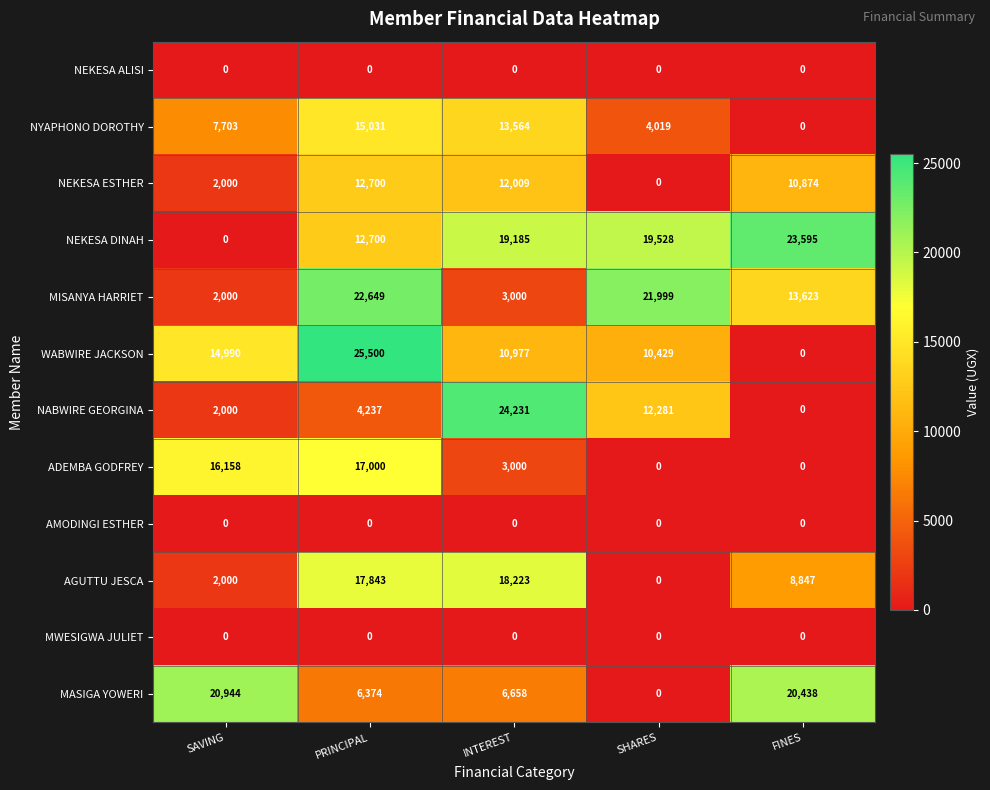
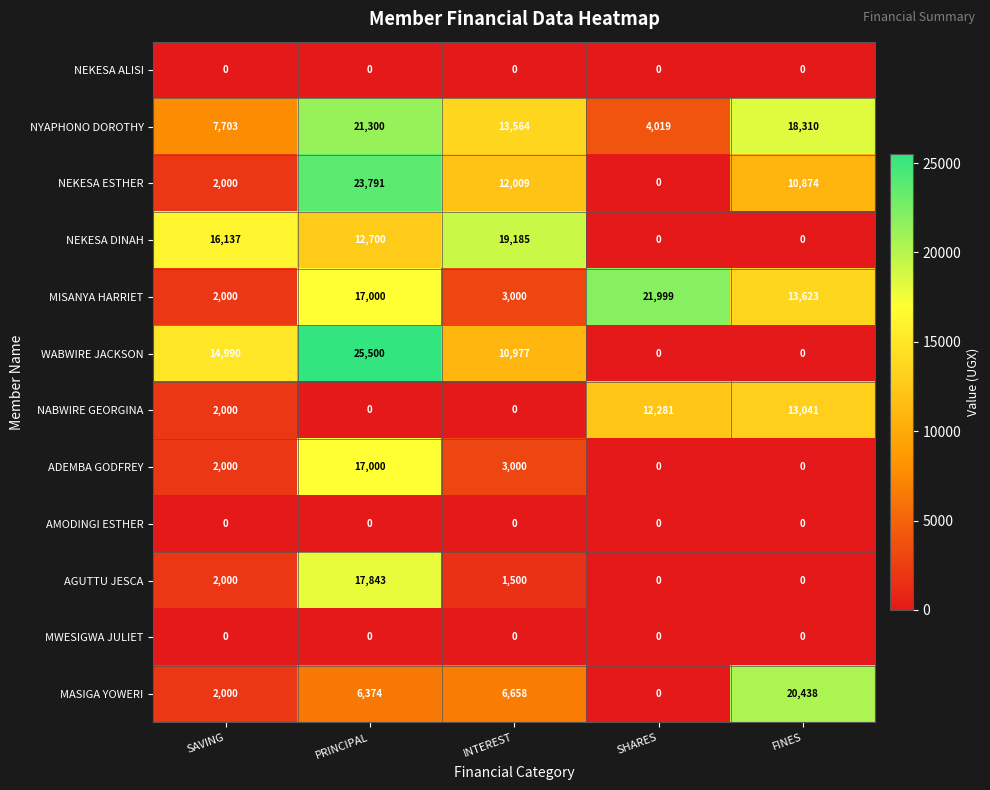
NYAPHONO DOROTHY, PRINCIPAL: 15,031 -> 21,300
NYAPHONO DOROTHY, FINES: 0 -> 18,310
NEKESA ESTHER, PRINCIPAL: 12,700 -> 23,791
NEKESA DINAH, SAVING: 0 -> 16,137
NEKESA DINAH, SHARES: 19,528 -> 0
NEKESA DINAH, FINES: 23,595 -> 0
MISANYA HARRIET, PRINCIPAL: 22,649 -> 17,000
WABWIRE JACKSON, SHARES: 10,429 -> 0
NABWIRE GEORGINA, PRINCIPAL: 4,237 -> 0
NABWIRE GEORGINA, INTEREST: 24,231 -> 0
NABWIRE GEORGINA, FINES: 0 -> 13,041
ADEMBA GODFREY, SAVING: 16,158 -> 2,000
AGUTTU JESCA, INTEREST: 18,223 -> 1,500
AGUTTU JESCA, FINES: 8,847 -> 0
MASIGA YOWERI, SAVING: 20,944 -> 2,000
